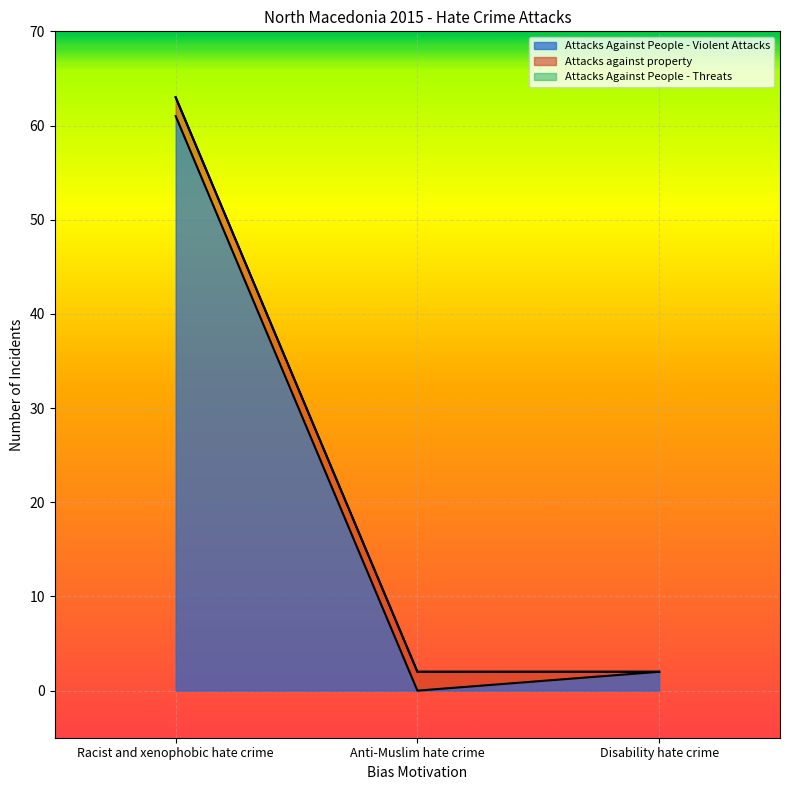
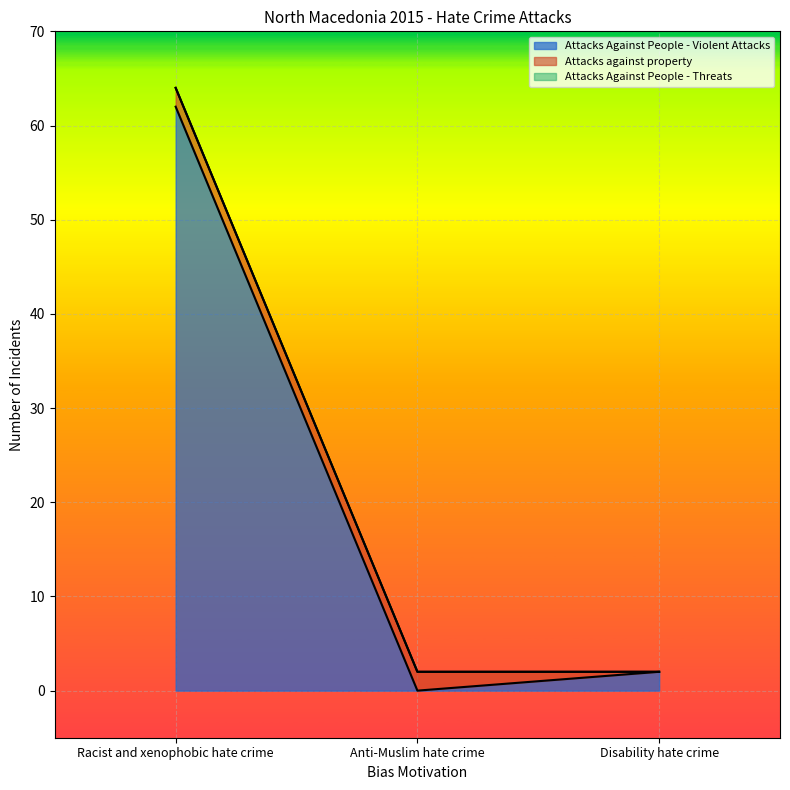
Attacks Against People - Violent Attacks, Racist and xenophobic hate crime: 61 -> 62
